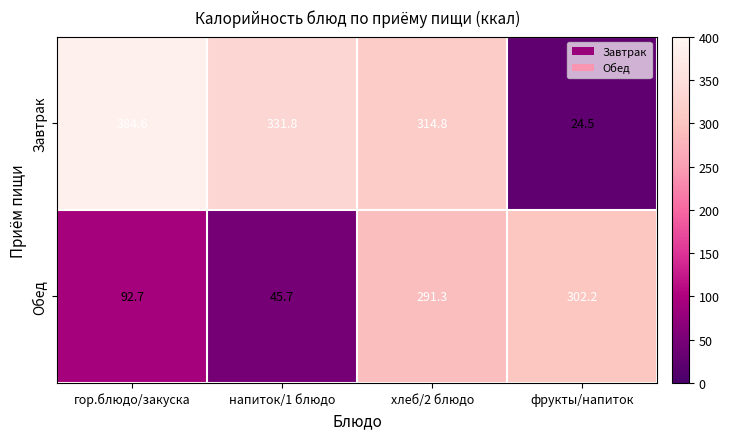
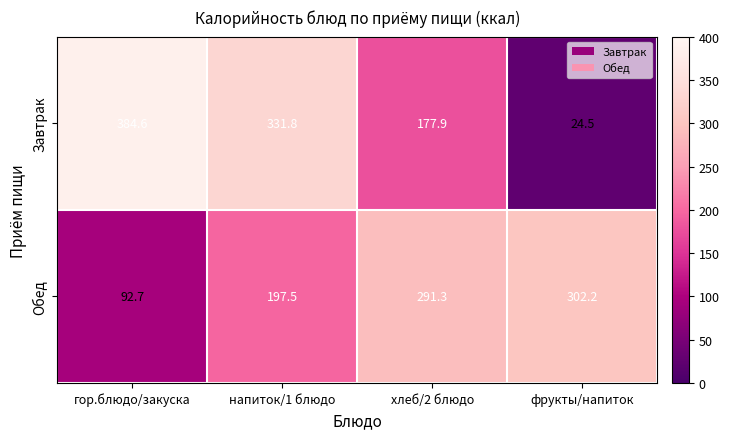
Завтрак, хлеб/2 блюдо: 314.8 -> 177.9
Обед, напиток/1 блюдо: 45.7 -> 197.5
